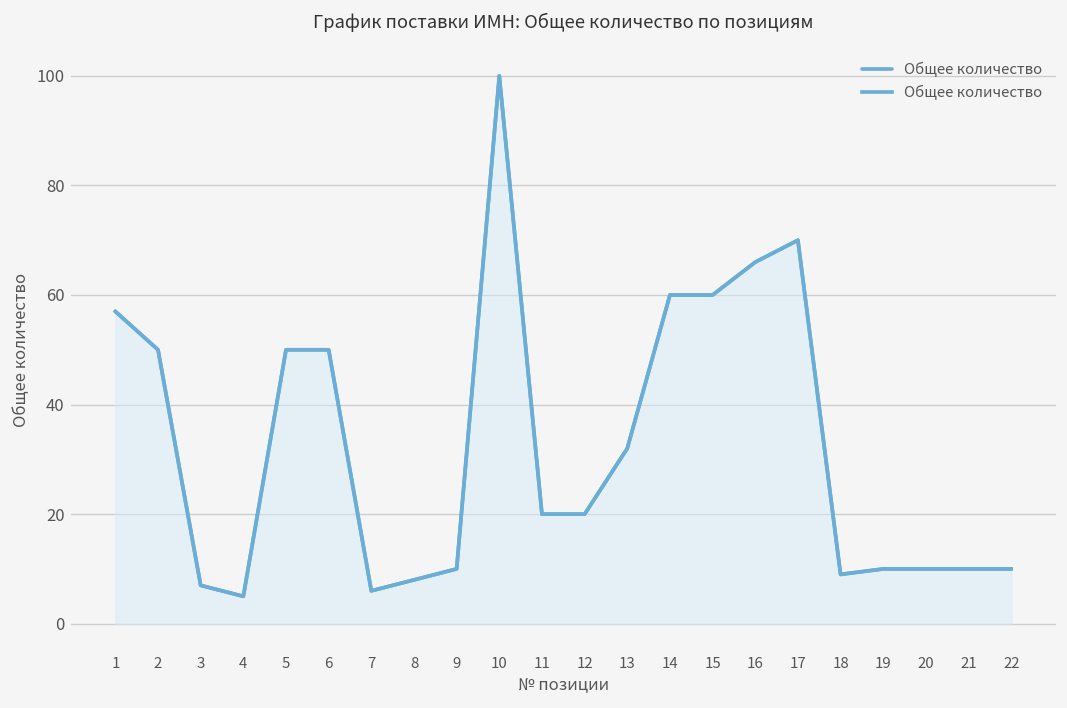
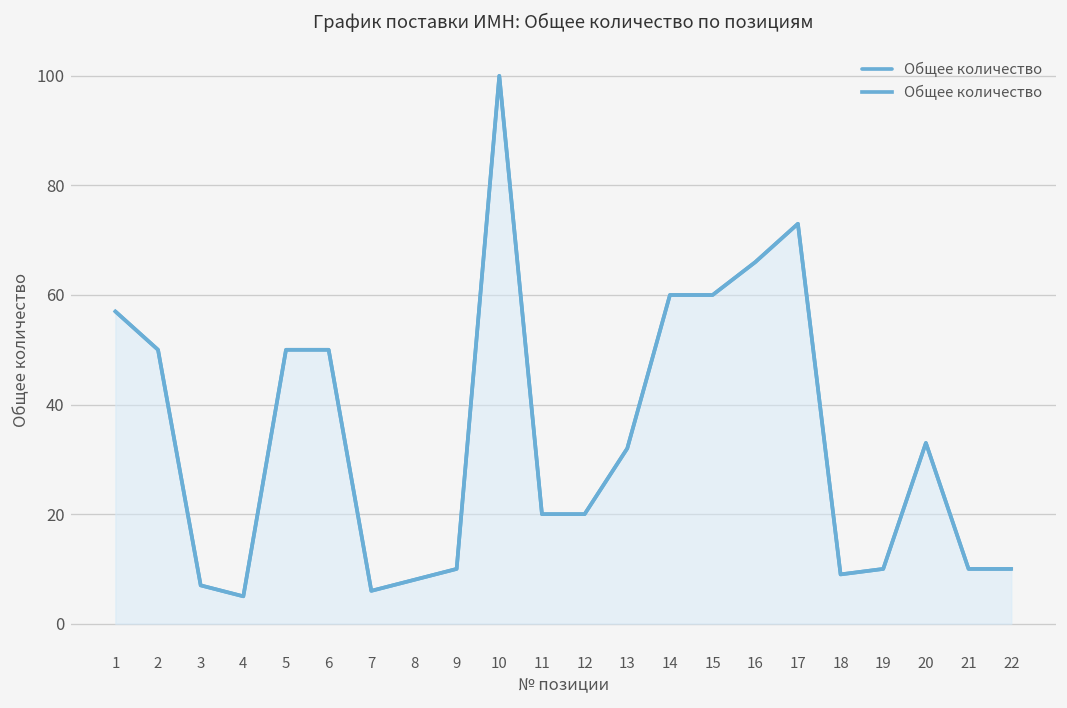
17: 70 -> 73
20: 10 -> 33
